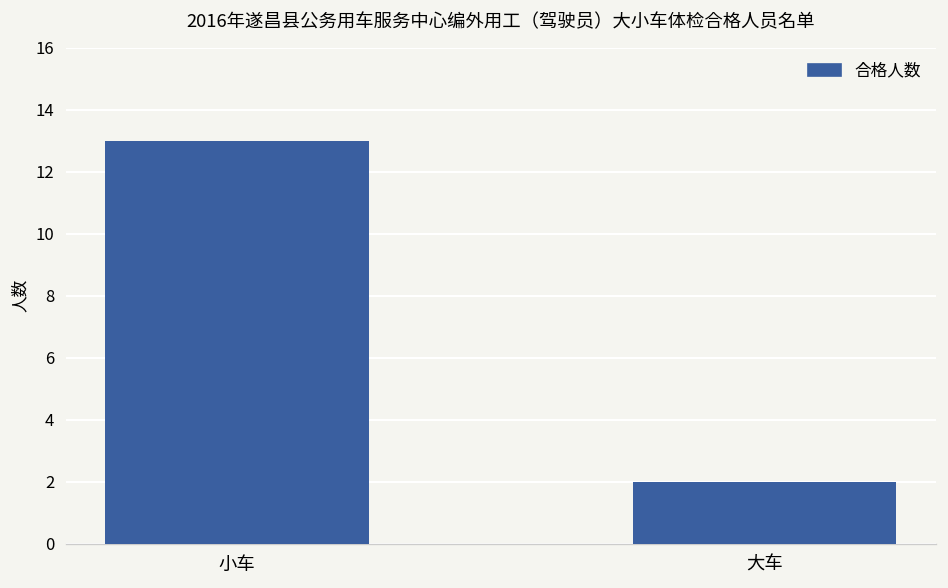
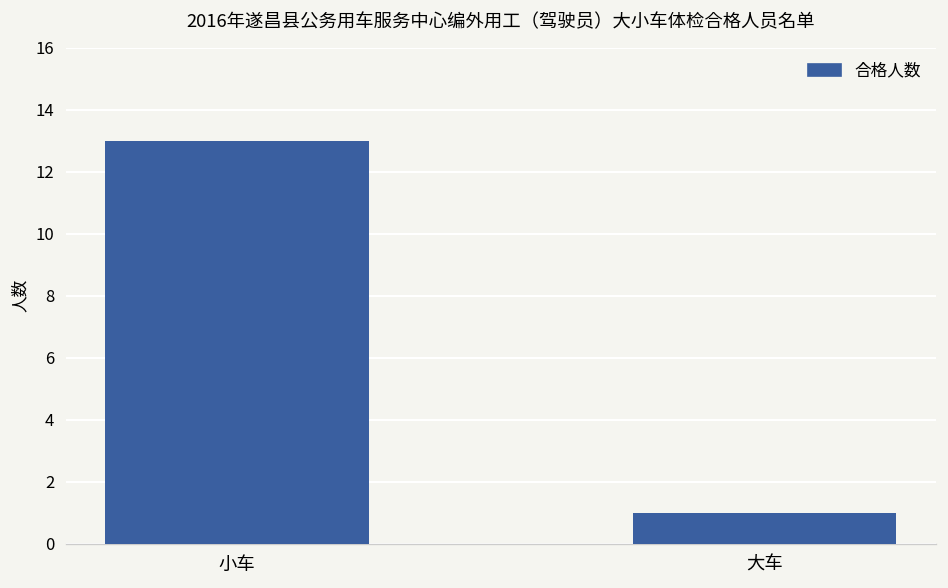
大车: 2 -> 1
